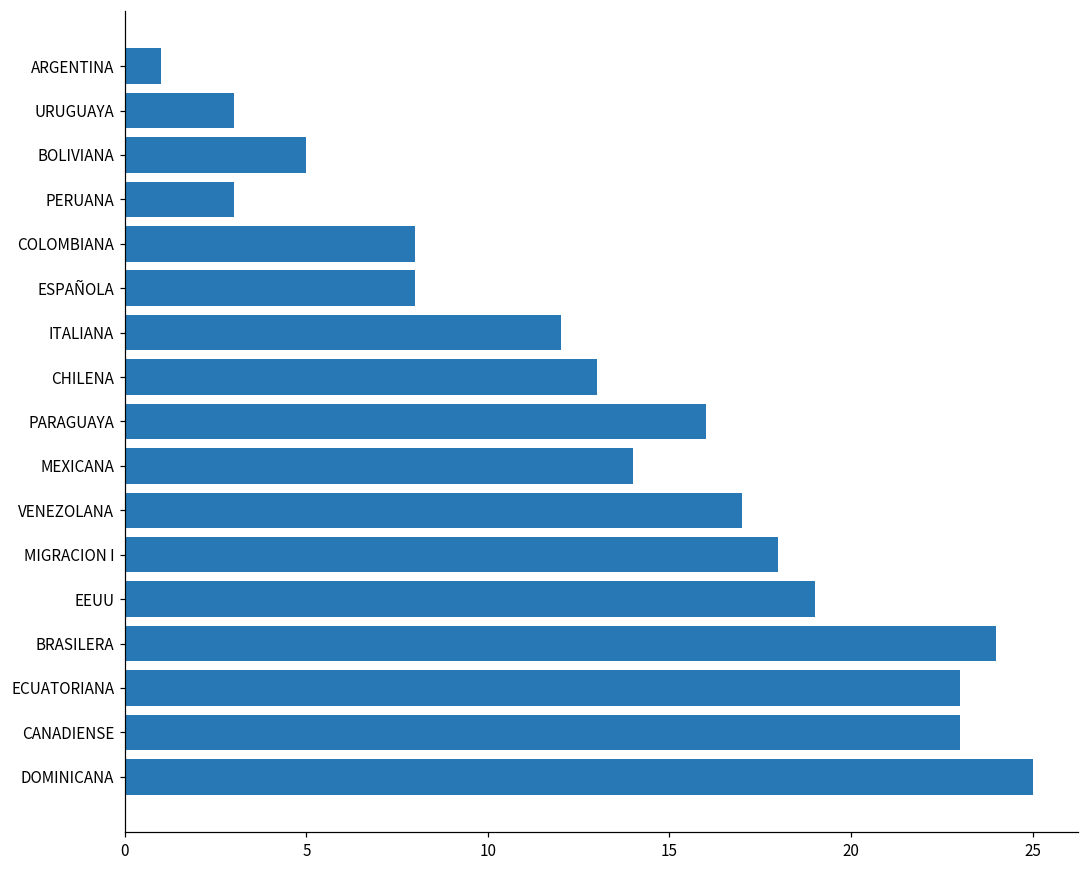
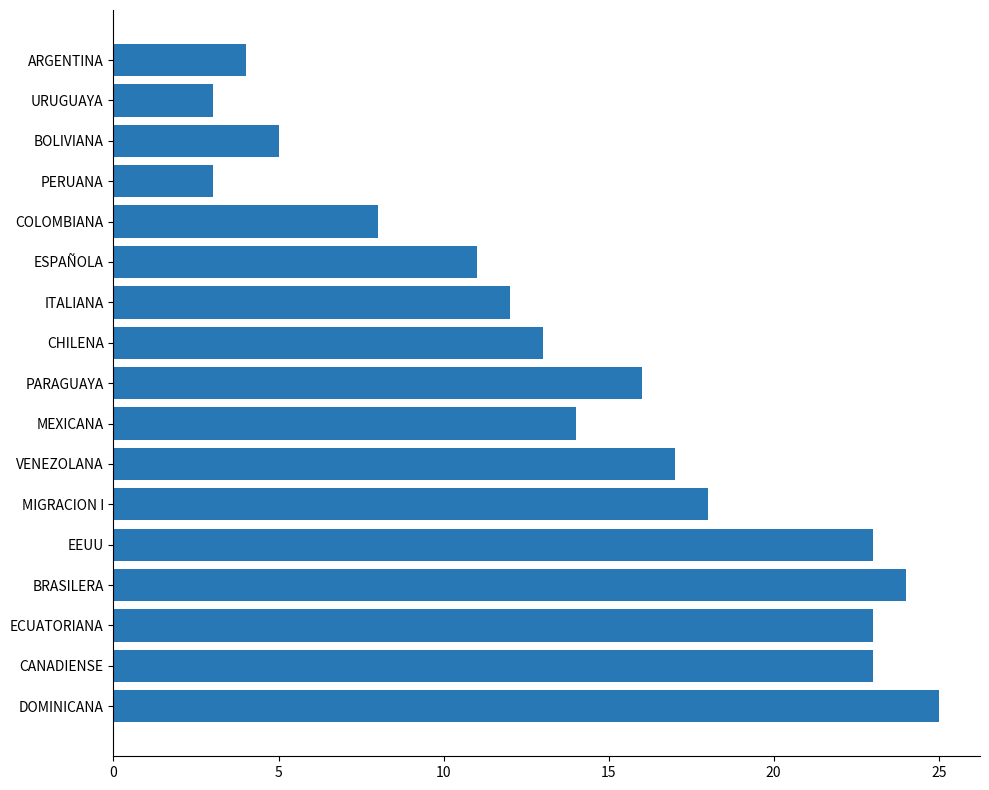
ARGENTINA: 1 -> 4
ESPAÑOLA: 8 -> 11
EEUU: 19 -> 23
